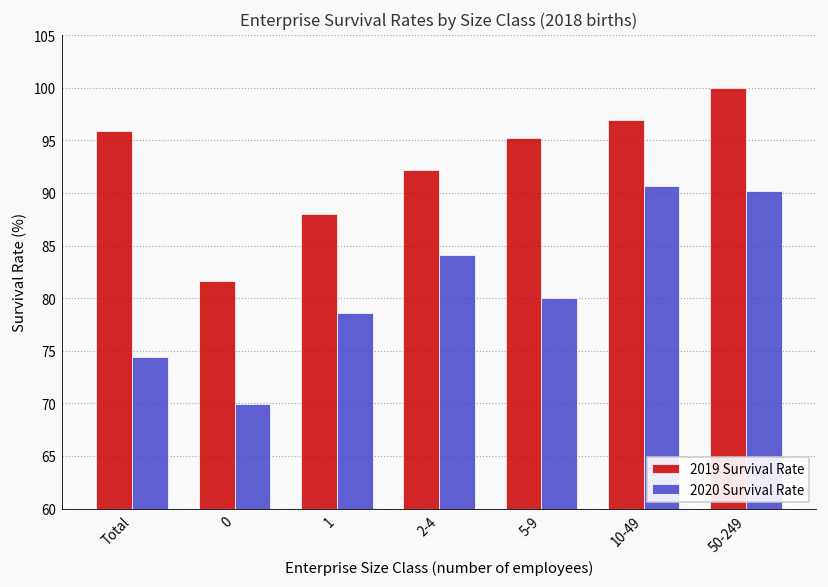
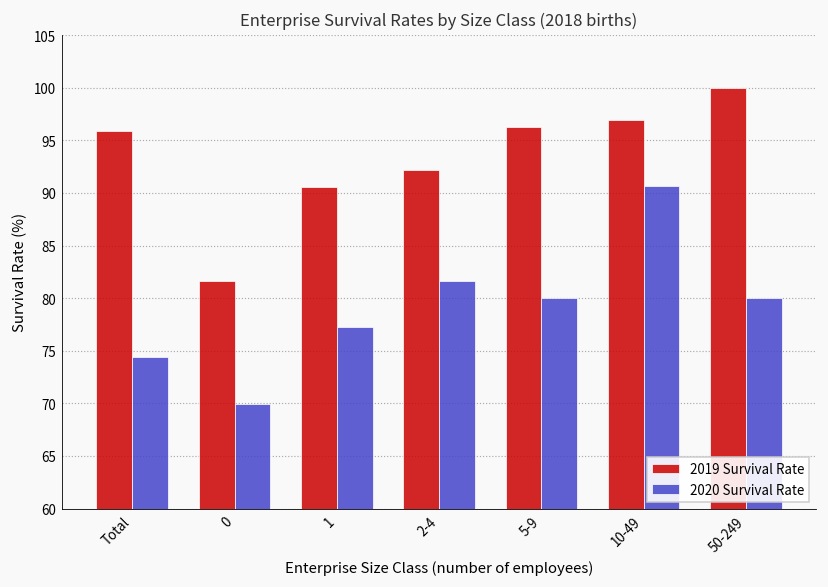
2019 Survival Rate, 1: 88 -> 91
2020 Survival Rate, 1: 79 -> 77
2020 Survival Rate, 2-4: 84 -> 82
2019 Survival Rate, 5-9: 95 -> 96
2020 Survival Rate, 50-249: 90 -> 80
